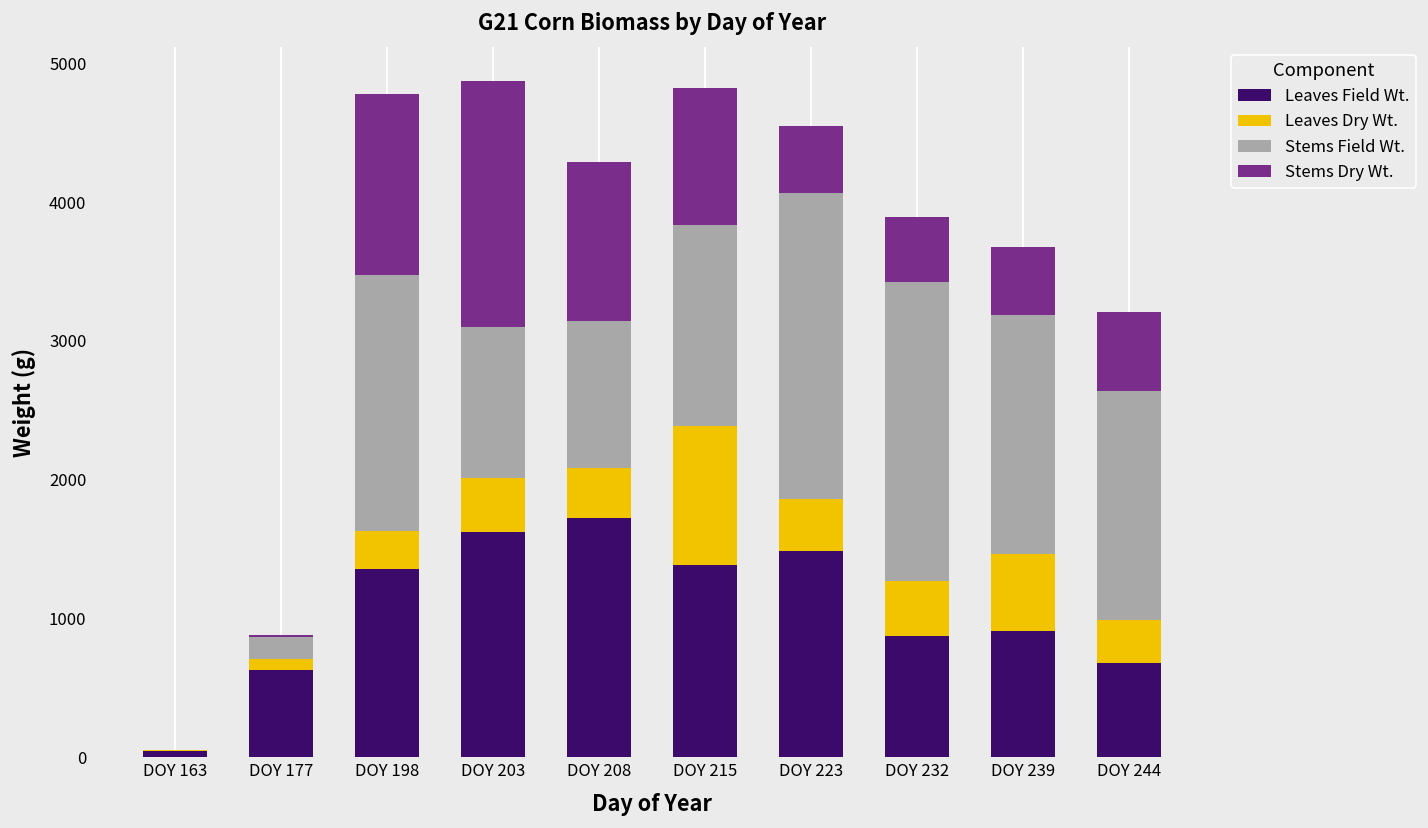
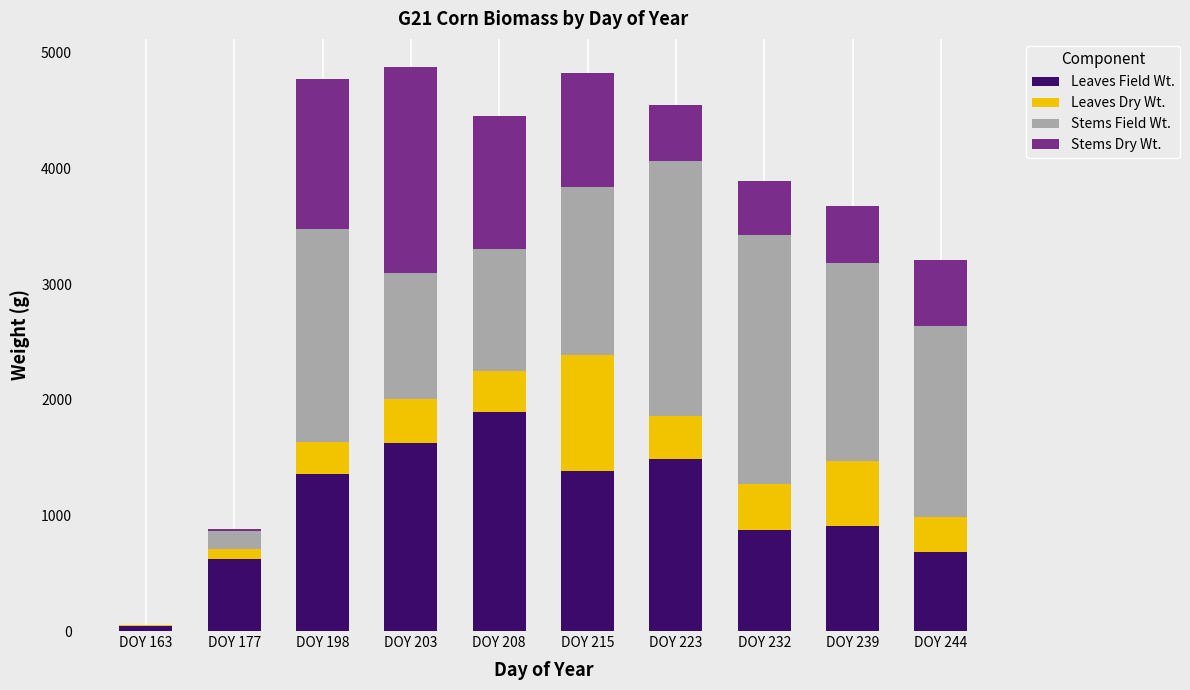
Leaves Field Wt., DOY 208: 1730 -> 1890
